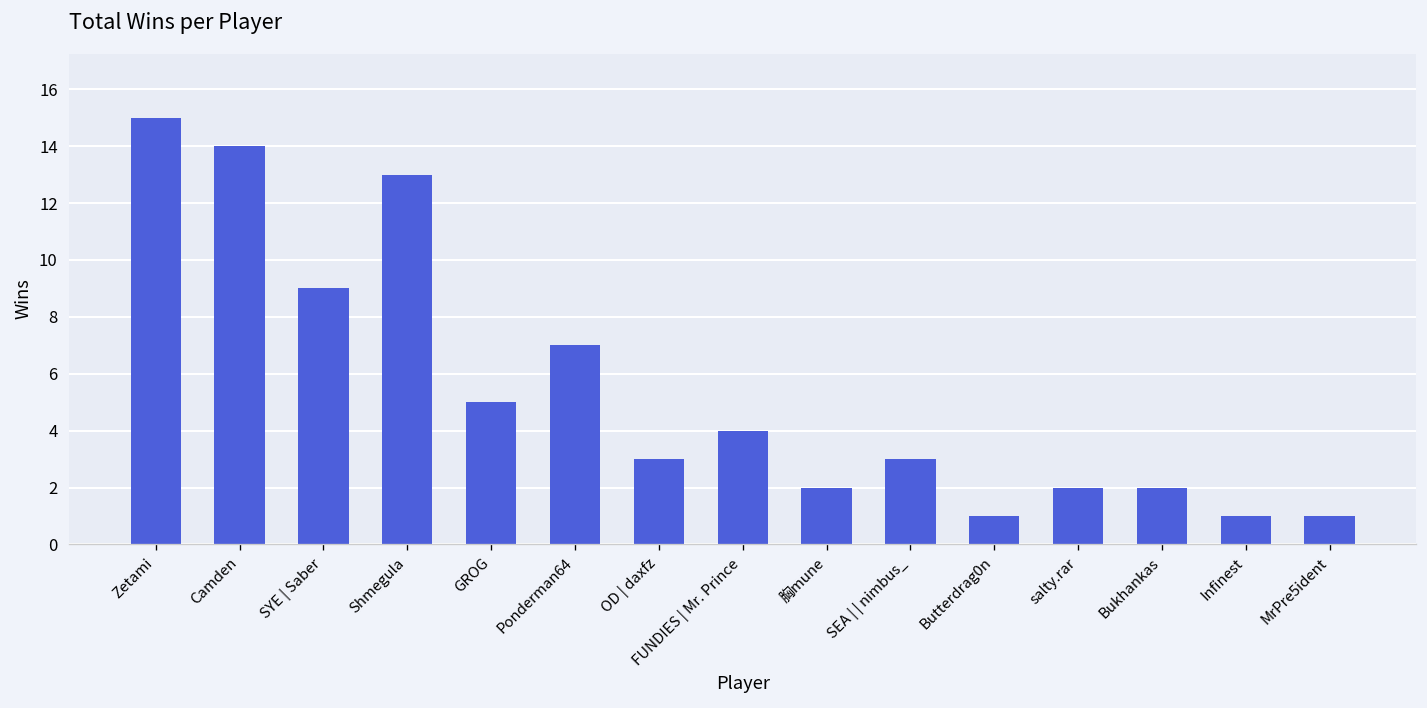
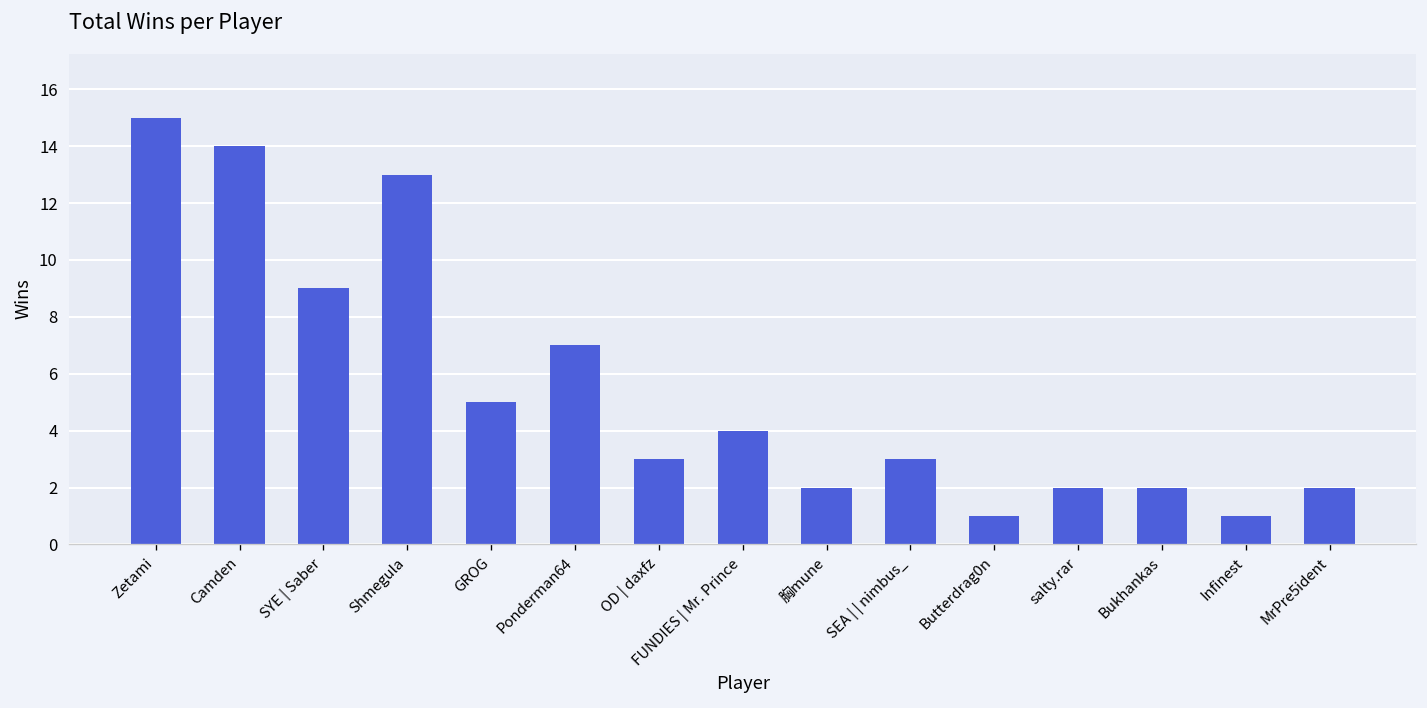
MrPre5ident: 1 -> 2
